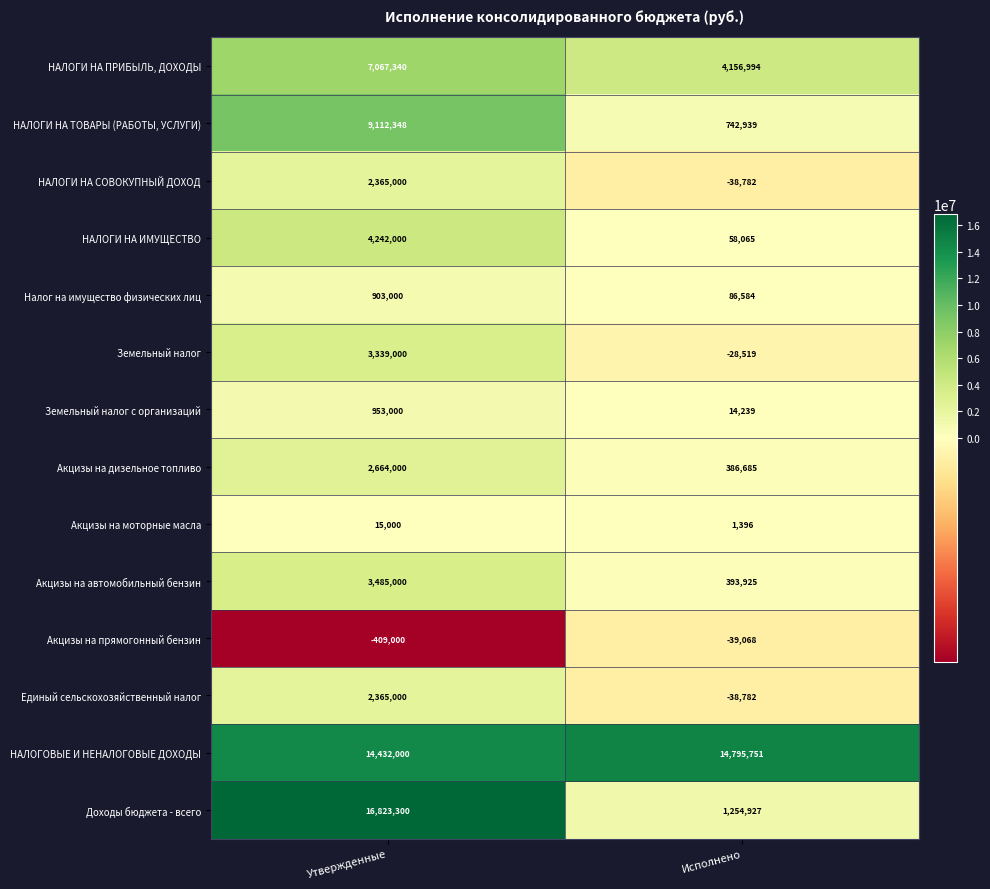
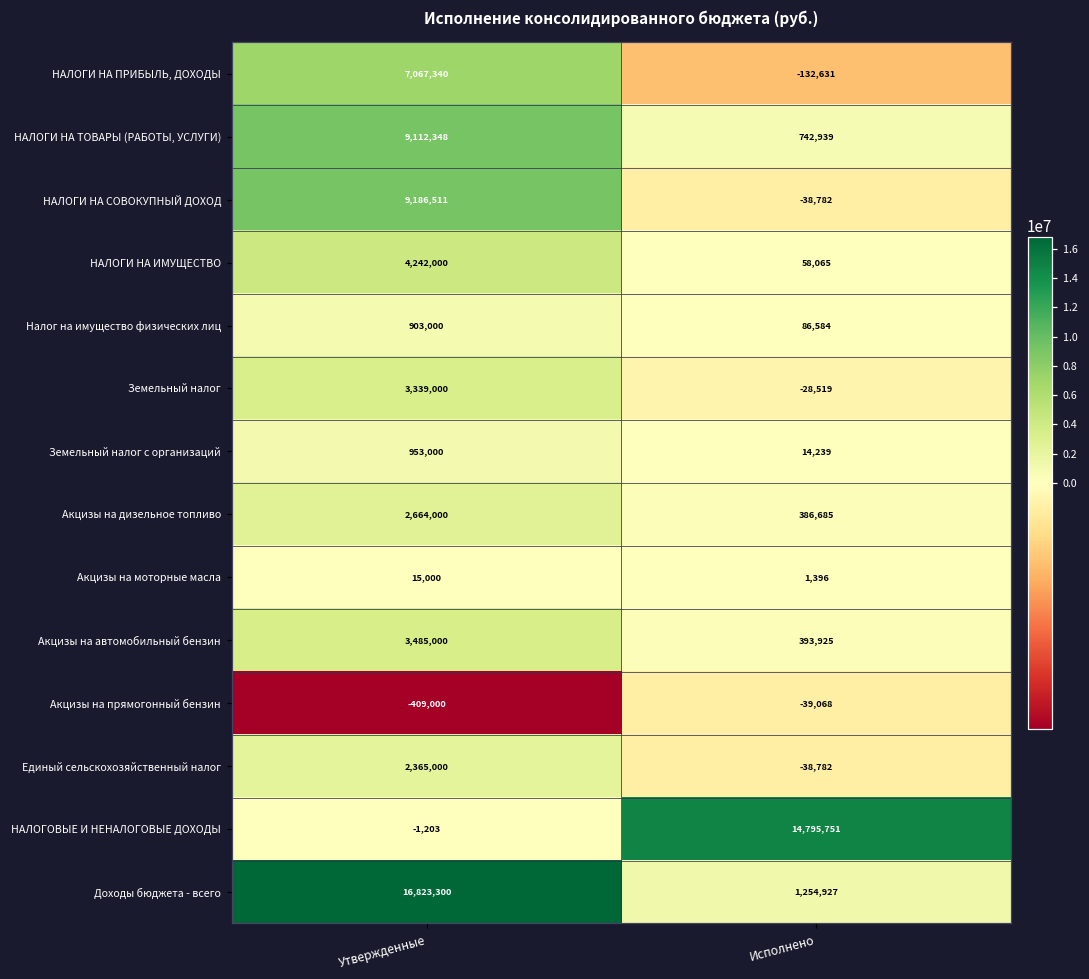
НАЛОГИ НА ПРИБЫЛЬ, ДОХОДЫ, Исполнено: 4,156,994 -> -132,631
НАЛОГИ НА СОВОКУПНЫЙ ДОХОД, Утвержденные: 2,365,000 -> 9,186,511
НАЛОГОВЫЕ И НЕНАЛОГОВЫЕ ДОХОДЫ, Утвержденные: 14,432,000 -> -1,203
